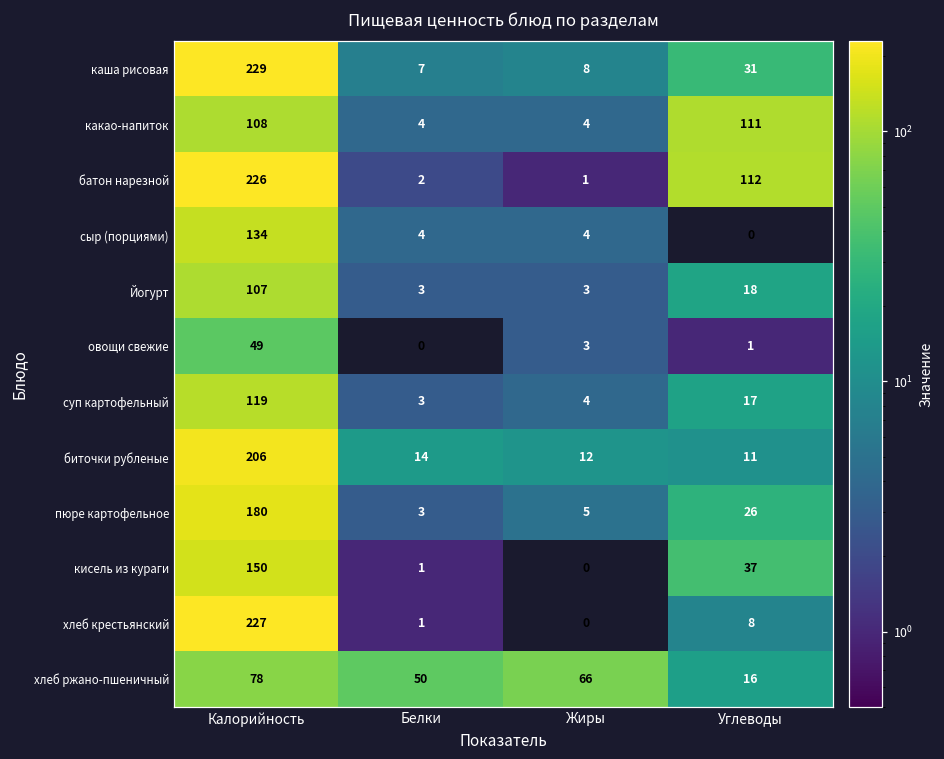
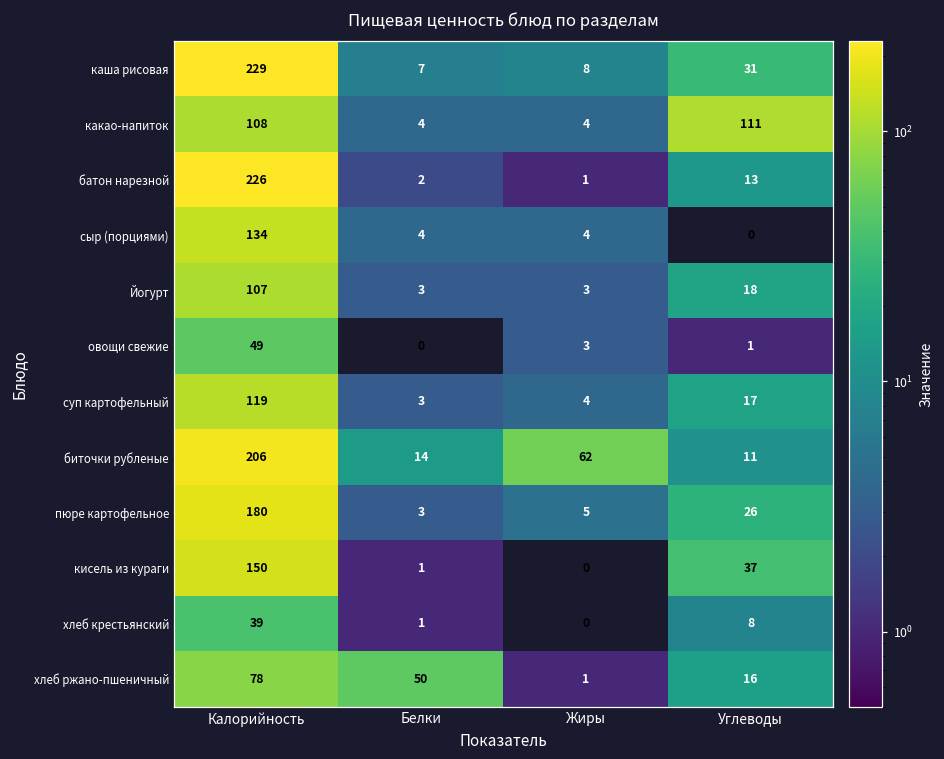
батон нарезной, Углеводы: 112 -> 13
биточки рубленые, Жиры: 12 -> 62
хлеб крестьянский, Калорийность: 227 -> 39
хлеб ржано-пшеничный, Жиры: 66 -> 1
